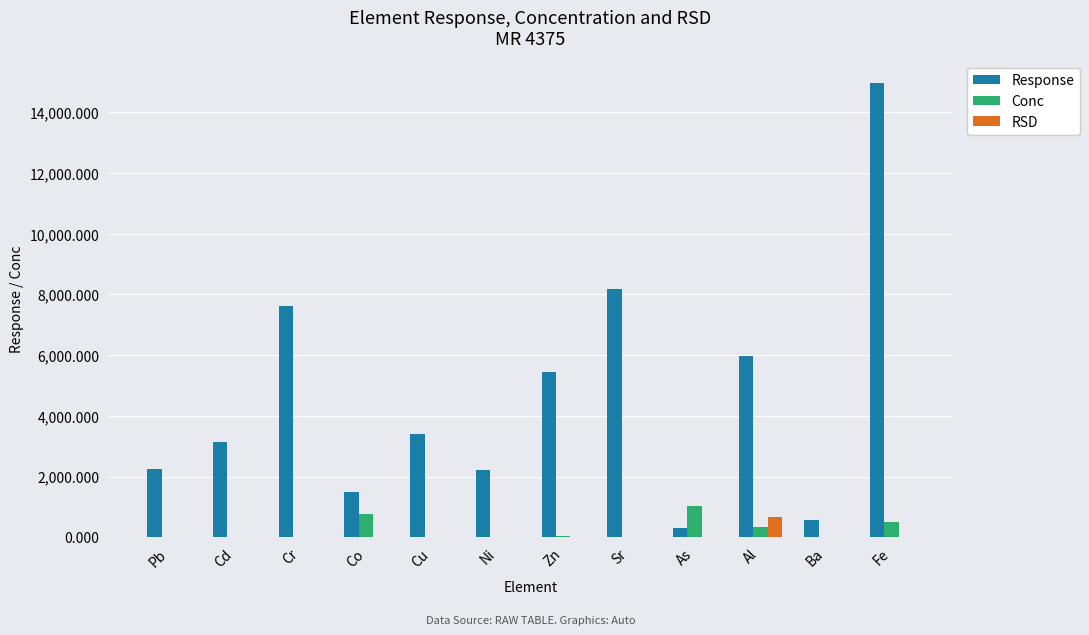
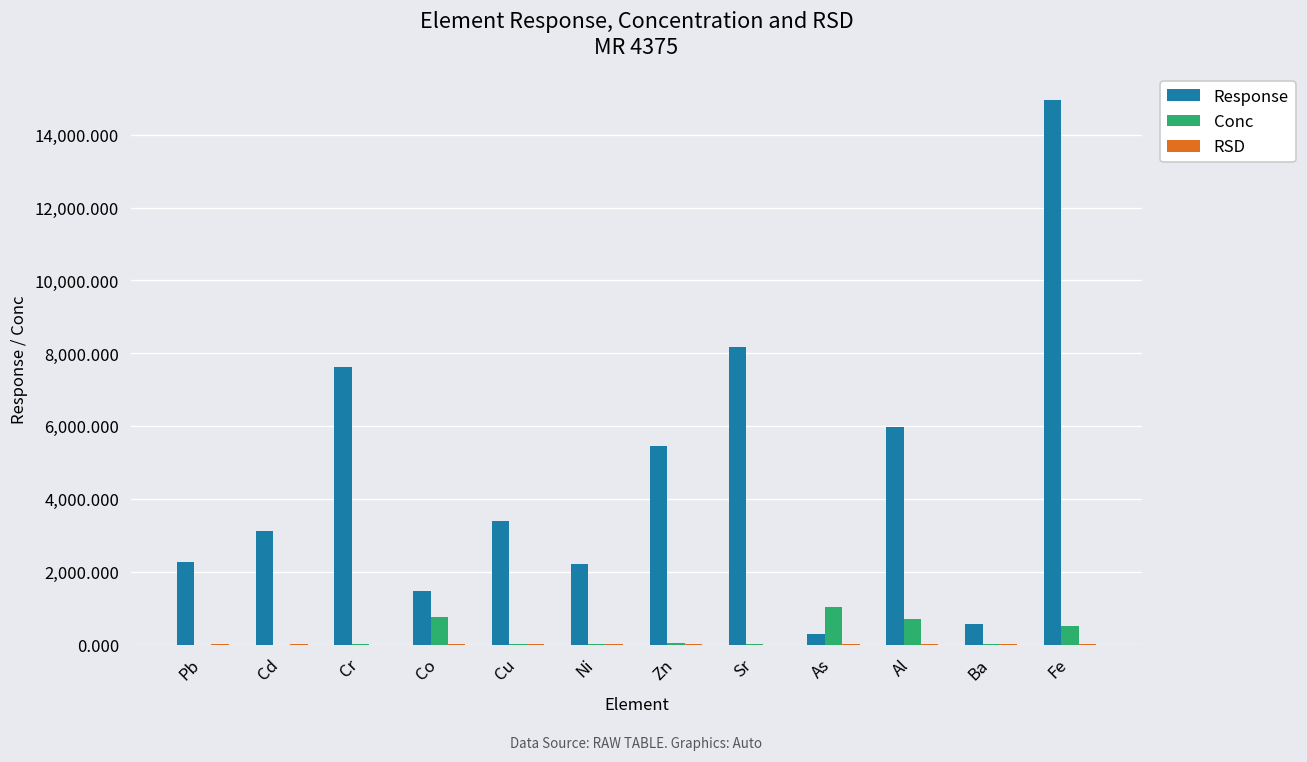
Conc, Al: 300 -> 700
RSD, Al: 700 -> 0
